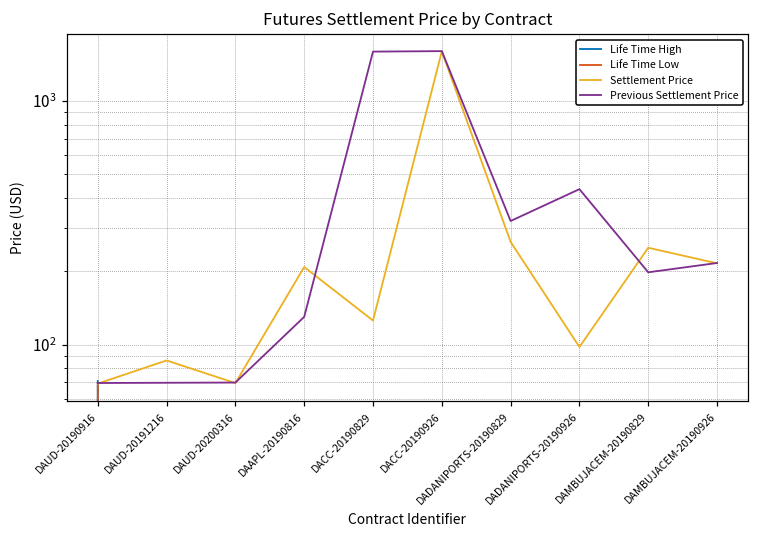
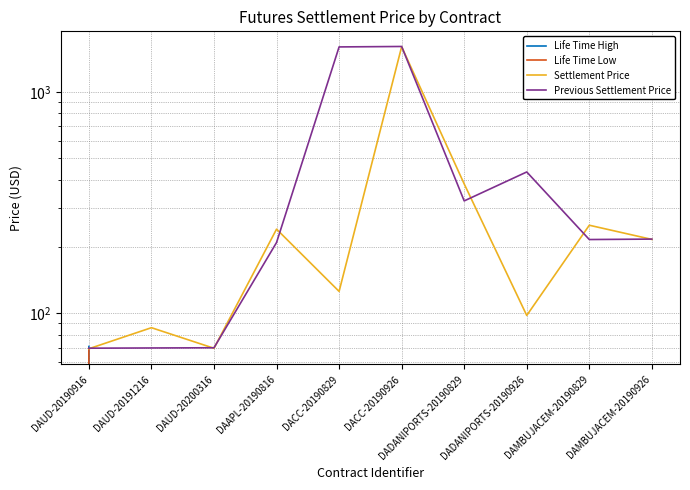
Settlement Price, DAAPL-20190816: 210 -> 240
Previous Settlement Price, DAAPL-20190816: 130 -> 210
Settlement Price, DADANIPORTS-20190829: 260 -> 380
Previous Settlement Price, DAMBUJACEM-20190829: 200 -> 220
